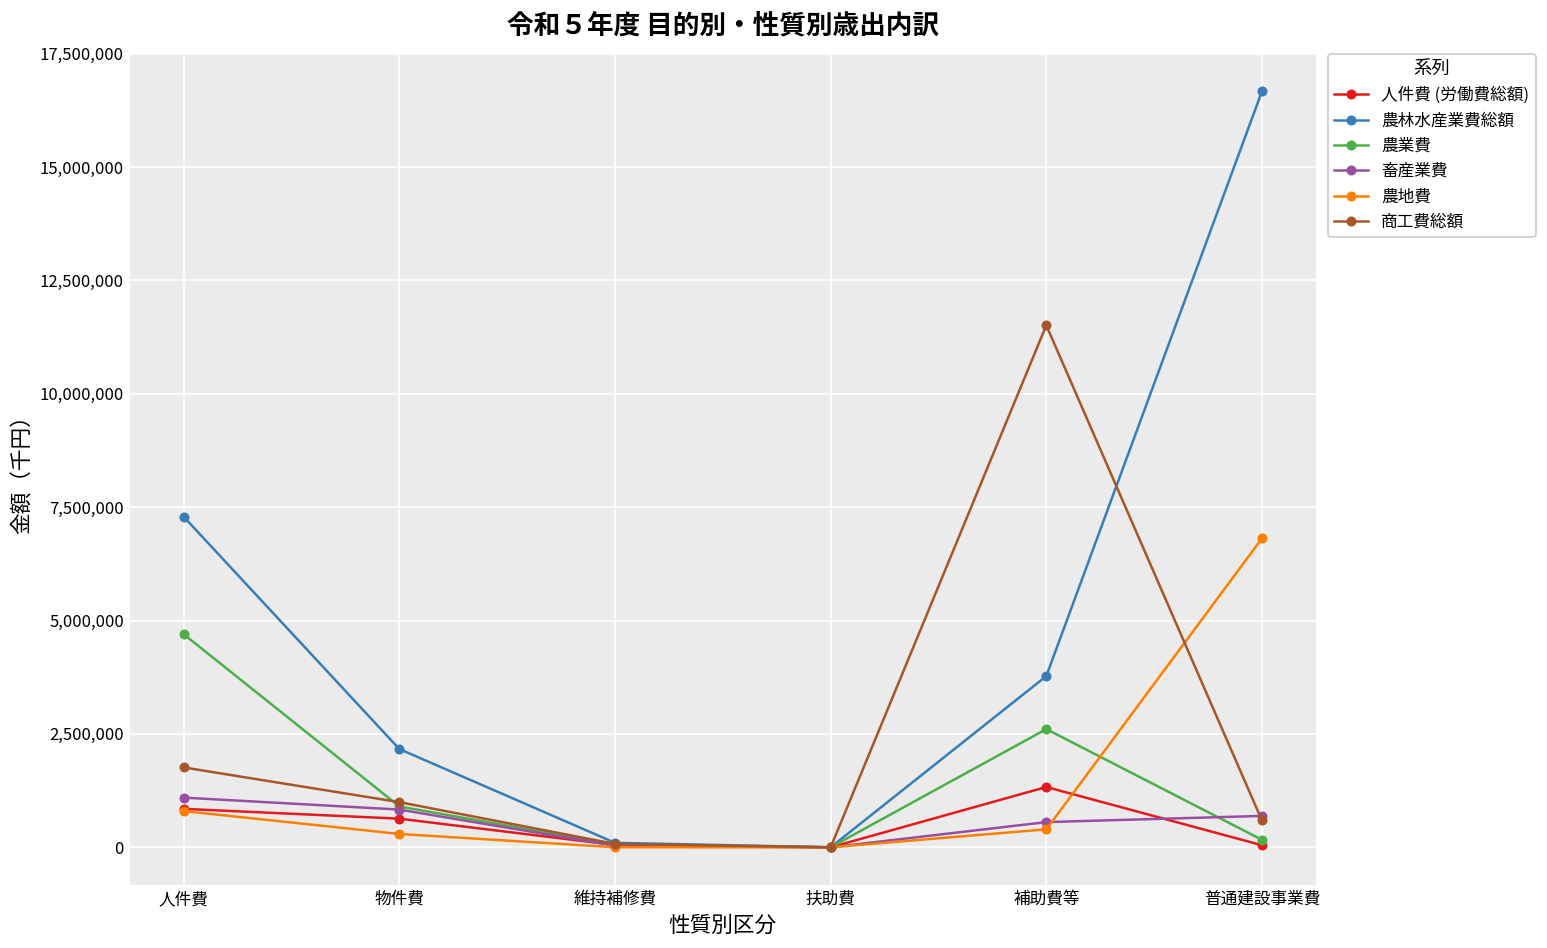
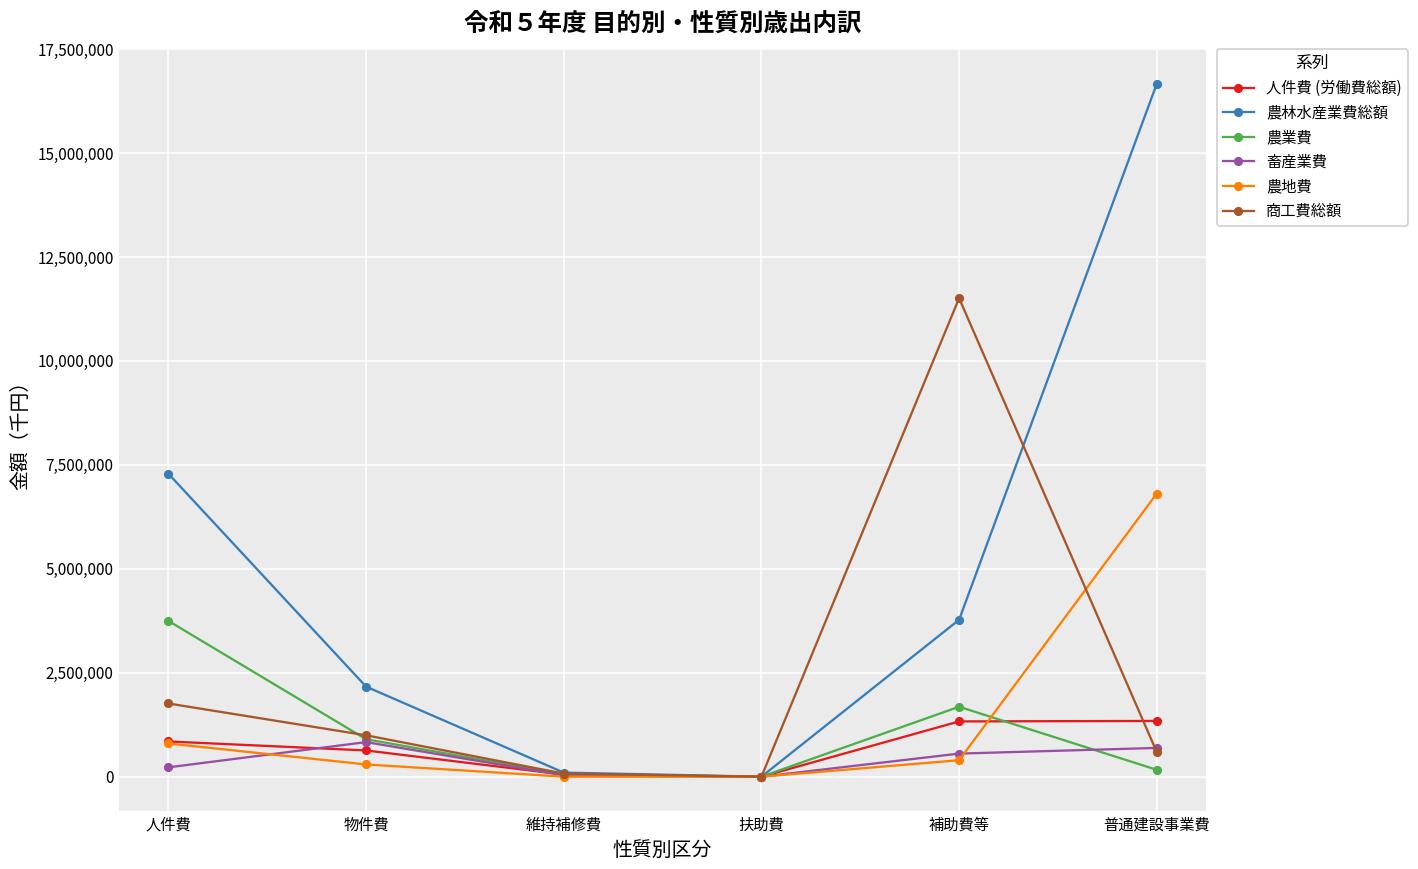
農業費, 人件費: 4,700,000 -> 3,700,000
畜産業費, 人件費: 1,100,000 -> 200,000
農業費, 補助費等: 2,600,000 -> 1,700,000
人件費 (労働費総額), 普通建設事業費: 0 -> 1,300,000
